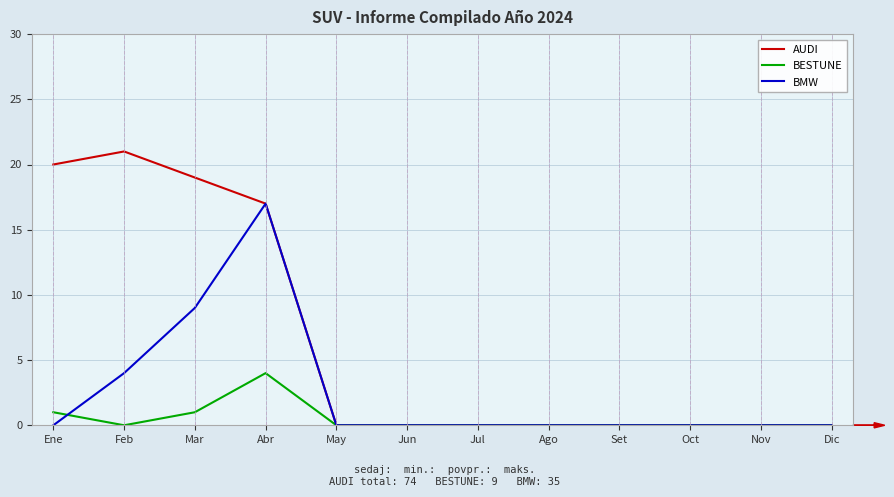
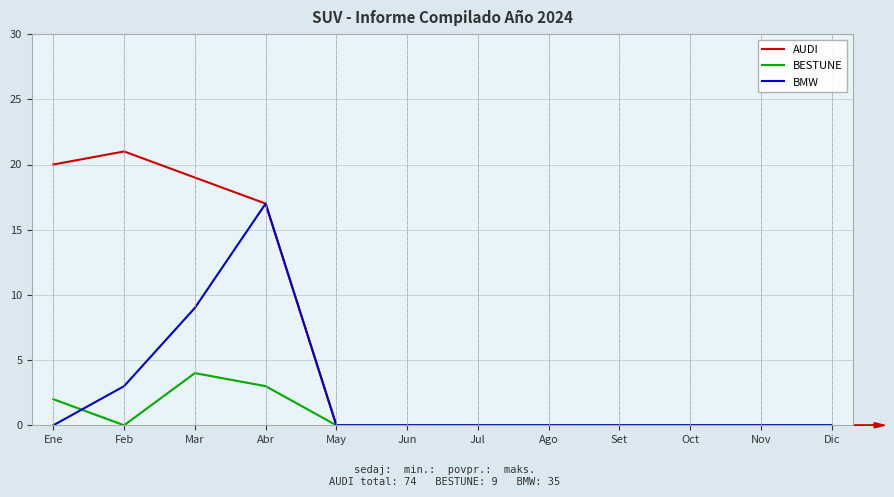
BESTUNE, Ene: 1 -> 2
BMW, Feb: 4 -> 3
BESTUNE, Mar: 1 -> 4
BESTUNE, Abr: 4 -> 3
